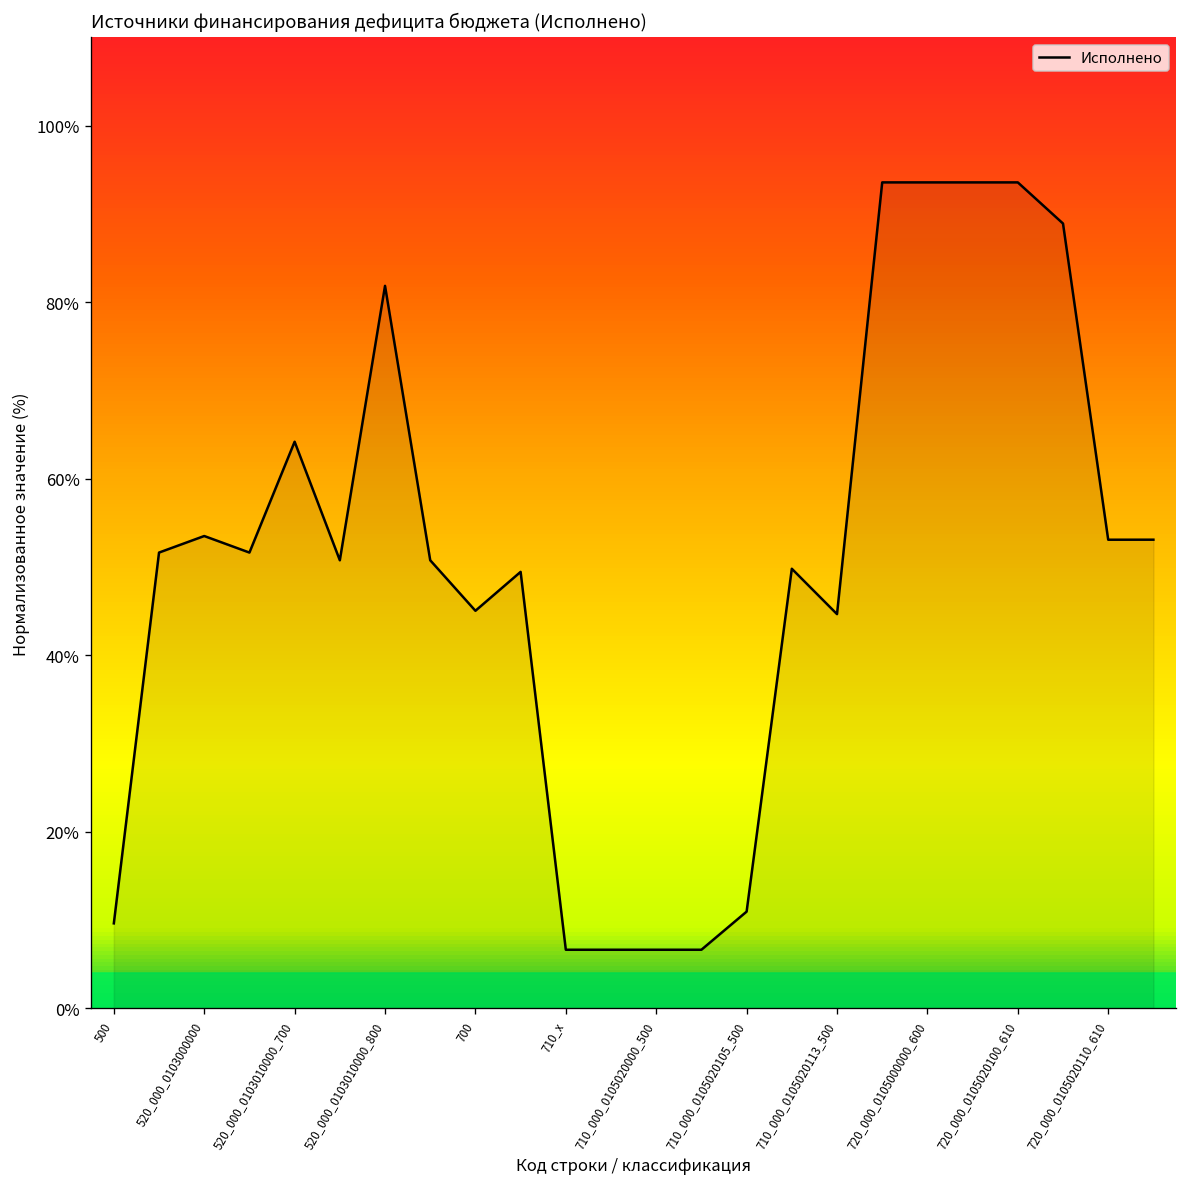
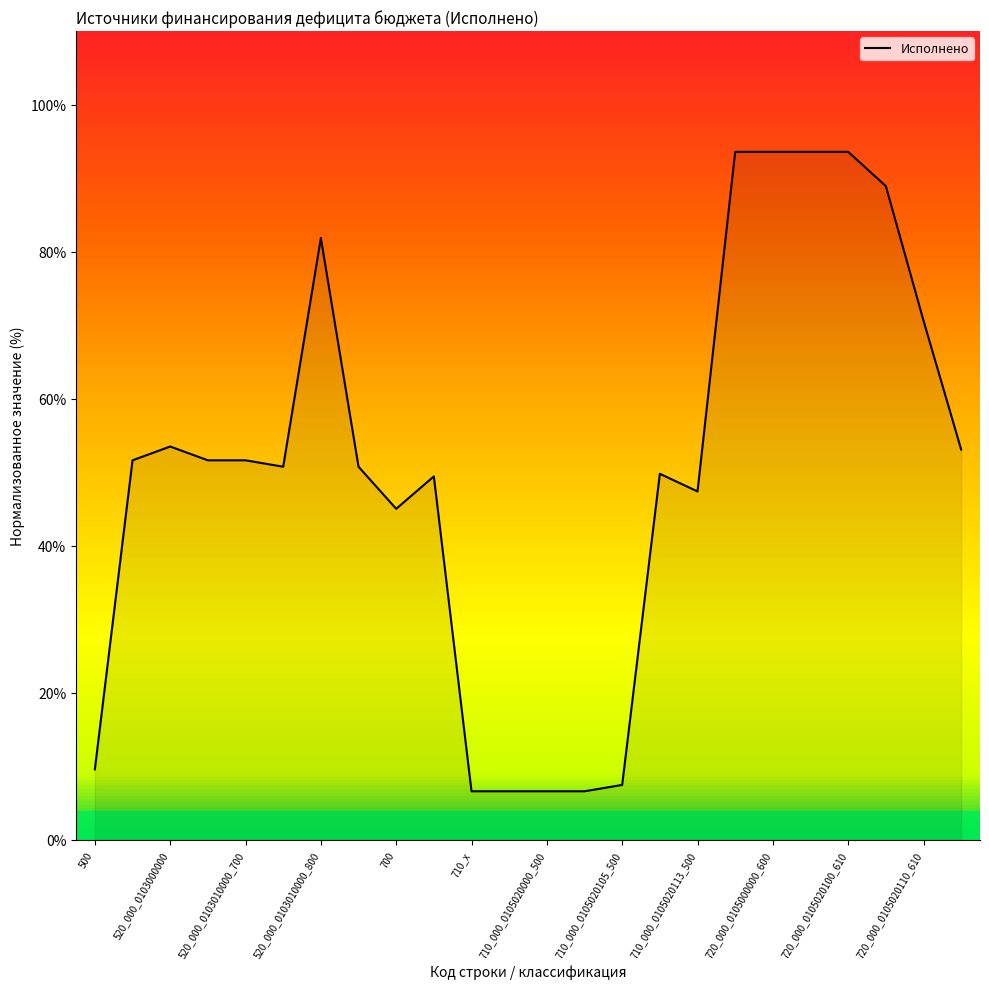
520_000_0103010000_700: 64% -> 52%
710_000_0105020105_500: 11% -> 7%
710_000_0105020113_500: 45% -> 47%
720_000_0105020110_610: 53% -> 71%
